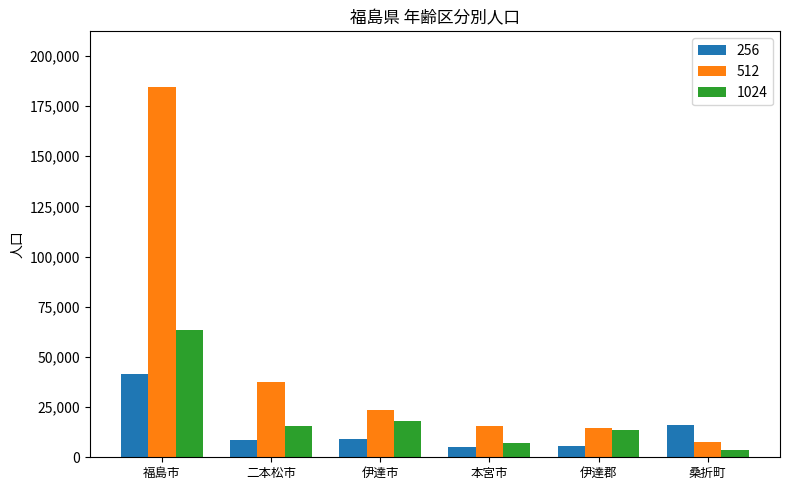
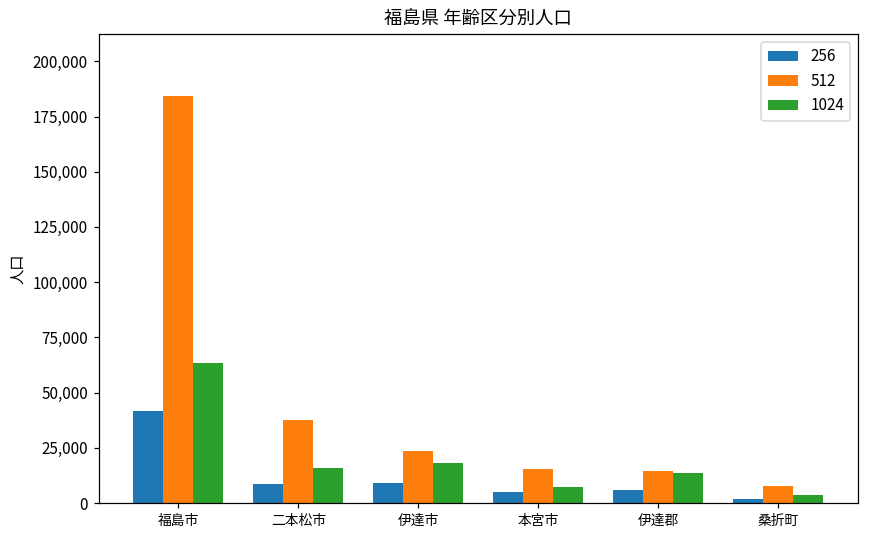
256, 桑折町: 16,000 -> 2,000
